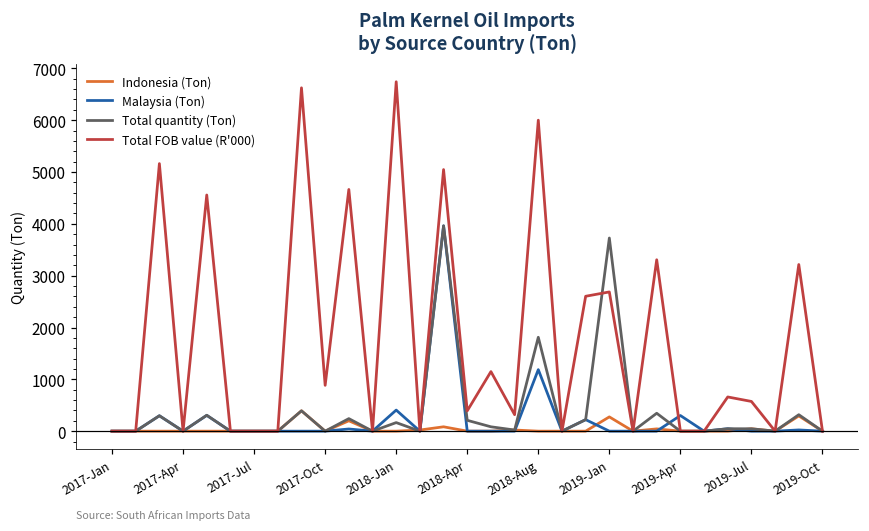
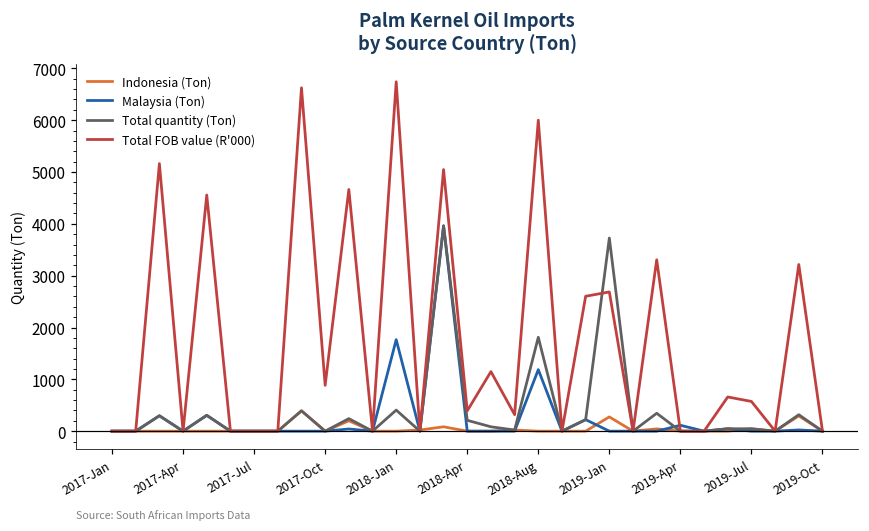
Malaysia (Ton), 2018-Jan: 400 -> 1800
Total quantity (Ton), 2018-Jan: 200 -> 400
Malaysia (Ton), 2019-Apr: 300 -> 100
